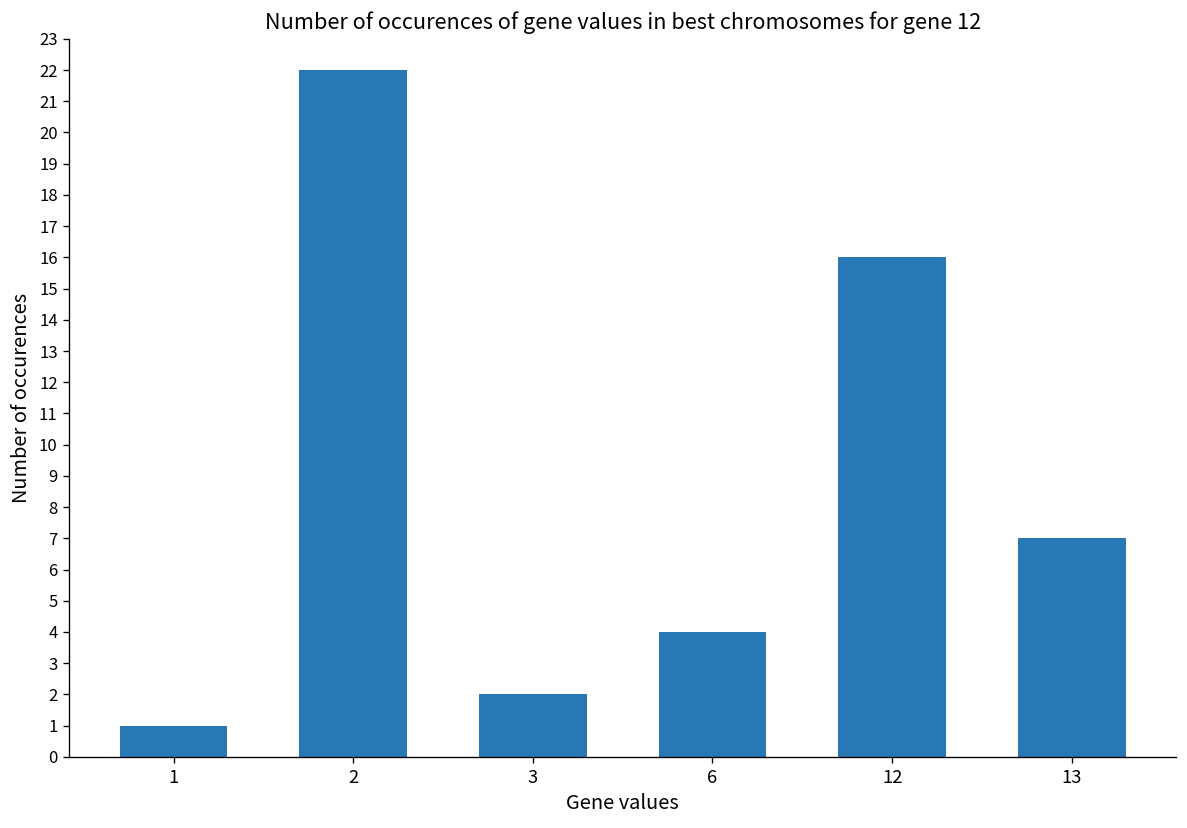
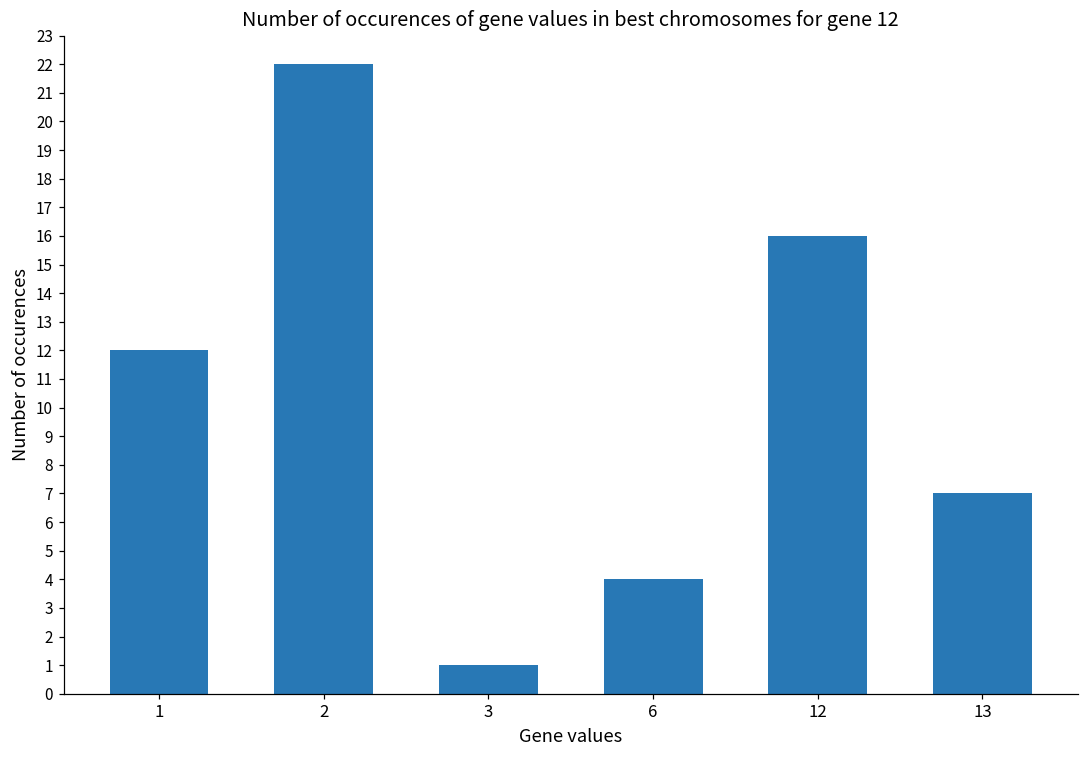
1: 1 -> 12
3: 2 -> 1
